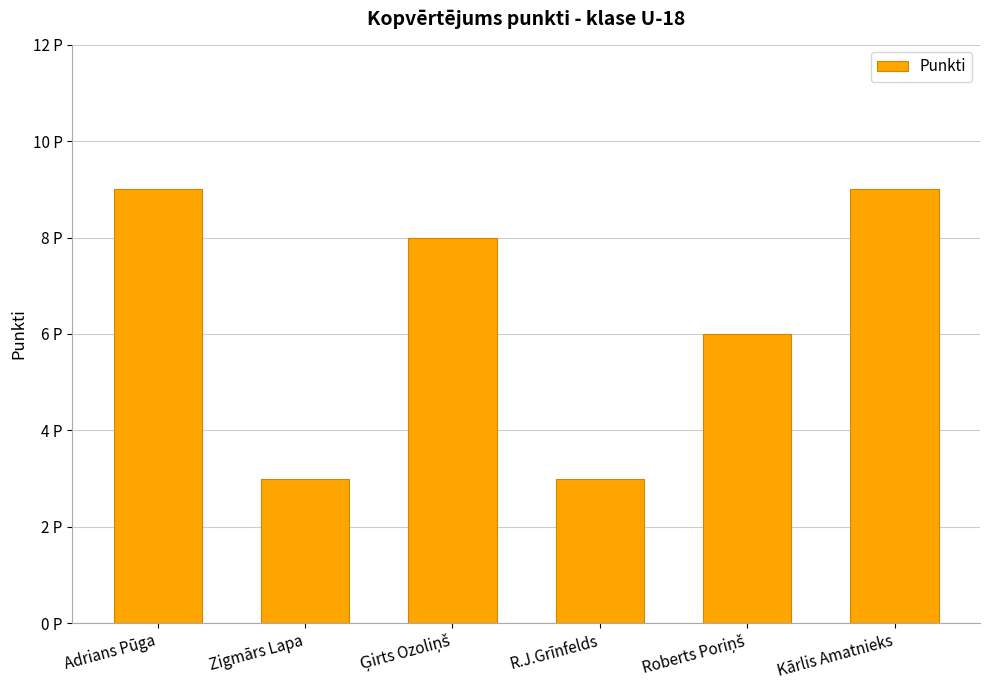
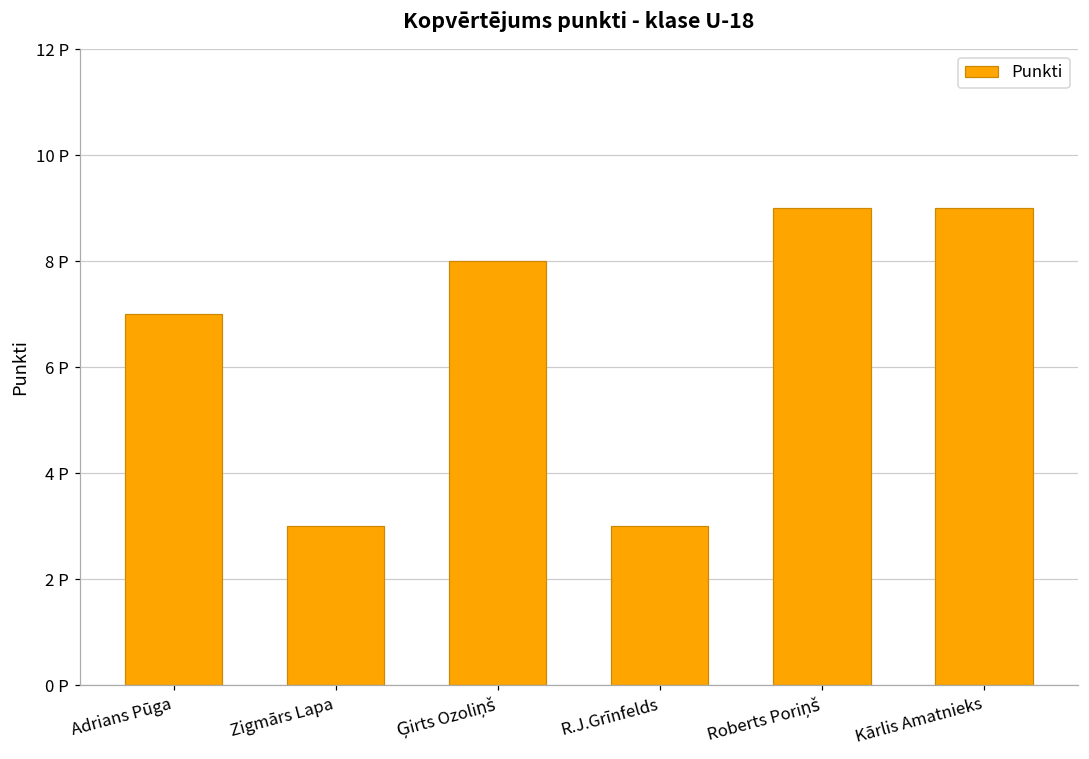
Adrians Pūga: 9 P -> 7 P
Roberts Poriņš: 6 P -> 9 P
